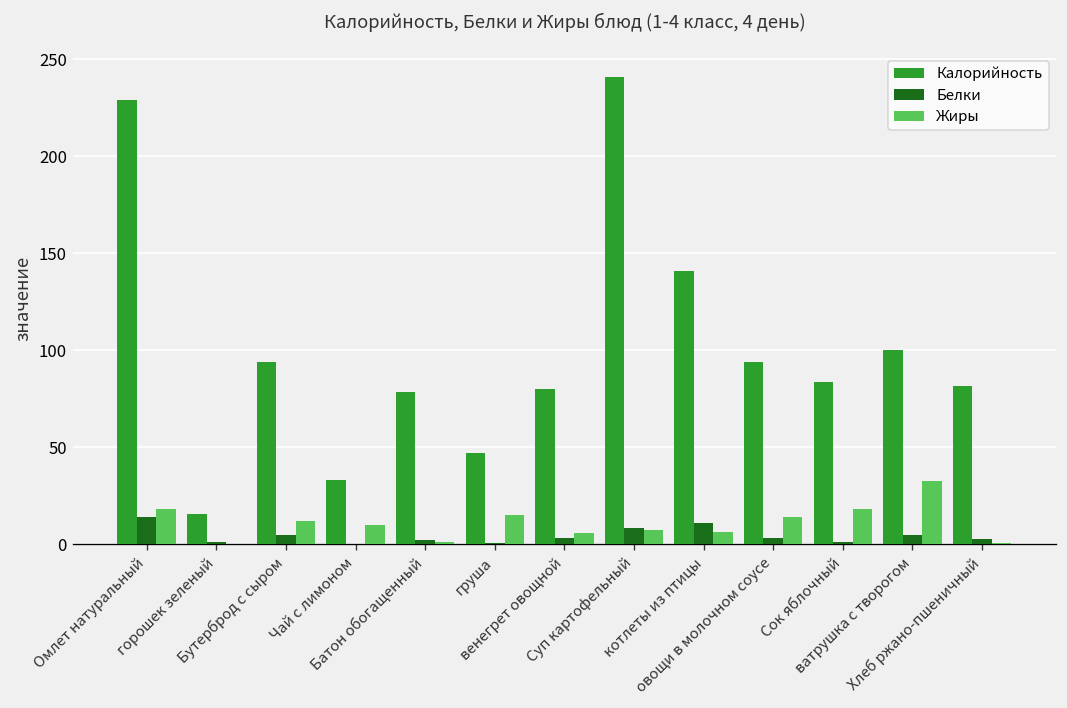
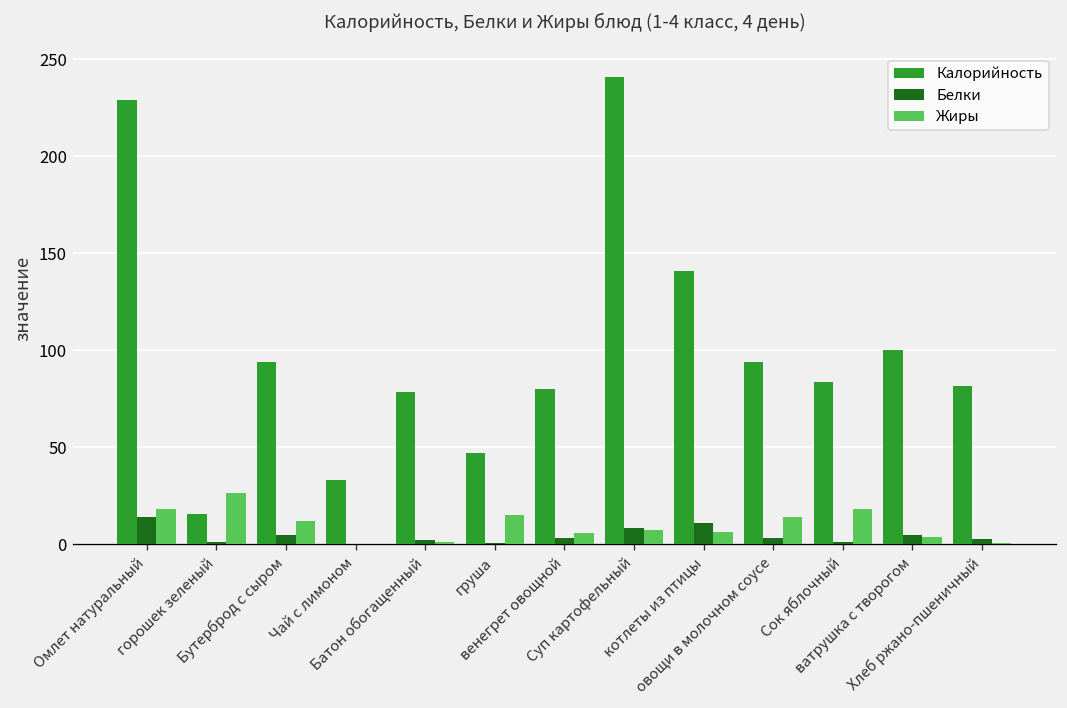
Жиры, горошек зеленый: 0 -> 27
Жиры, Чай с лимоном: 10 -> 0
Жиры, ватрушка с творогом: 33 -> 4
